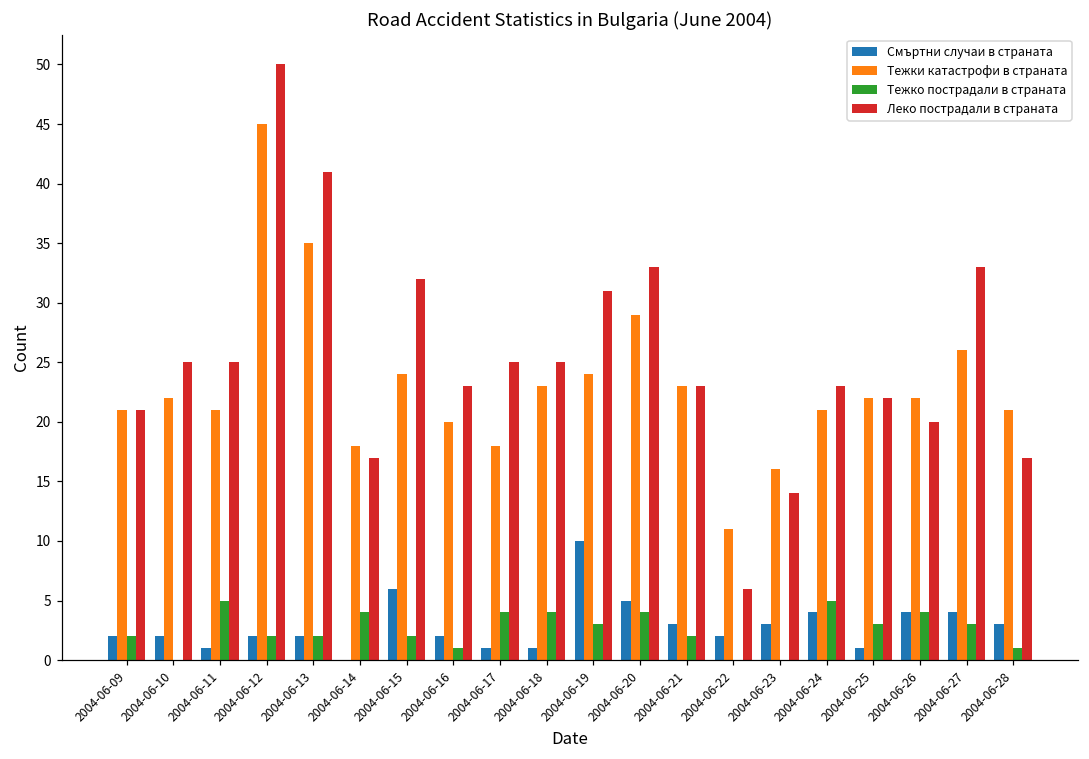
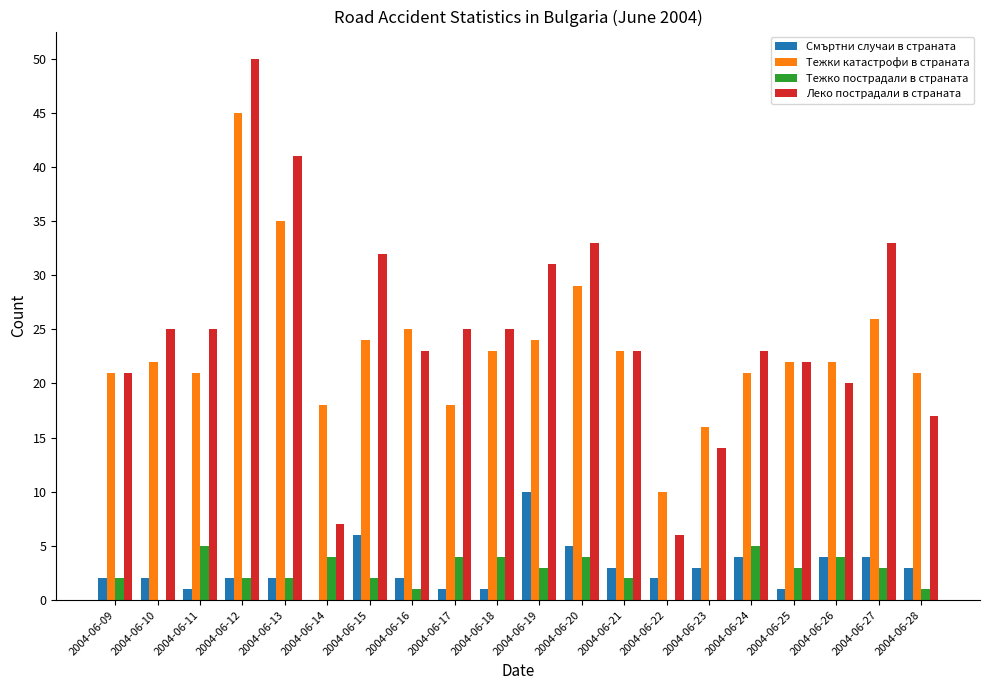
Леко пострадали в страната, 2004-06-14: 17 -> 7
Тежки катастрофи в страната, 2004-06-16: 20 -> 25
Тежки катастрофи в страната, 2004-06-22: 11 -> 10
